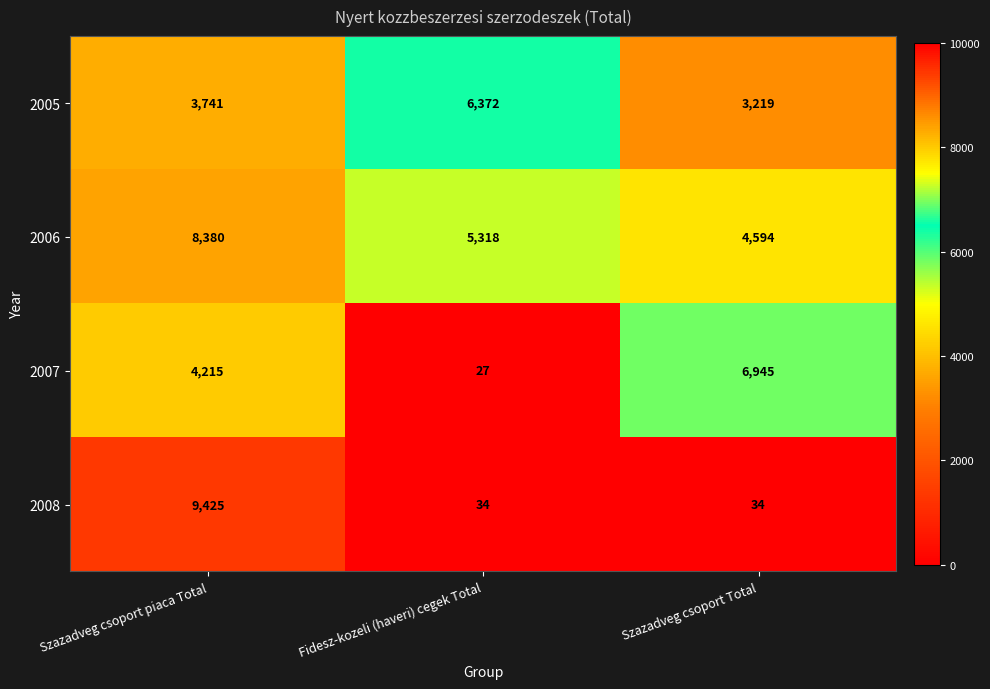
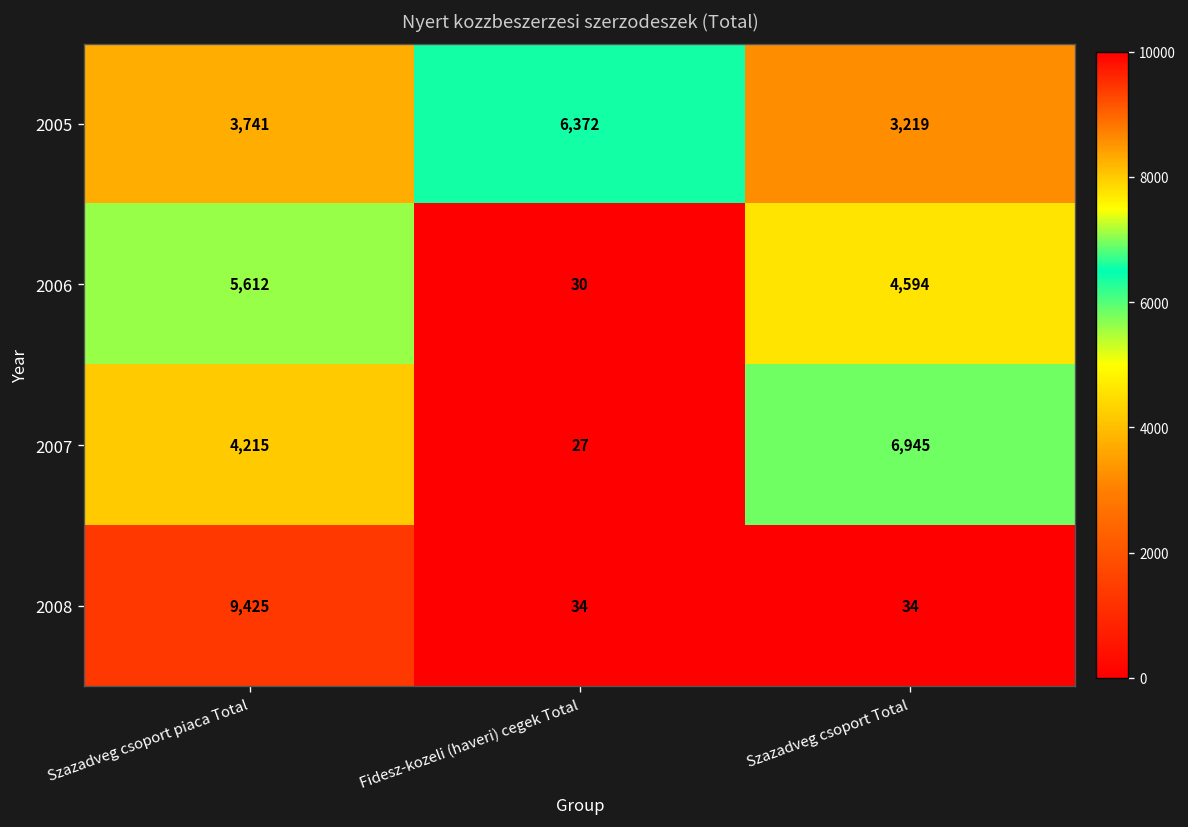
2006, Szazadveg csoport piaca Total: 8,380 -> 5,612
2006, Fidesz-kozeli (haveri) cegek Total: 5,318 -> 30
